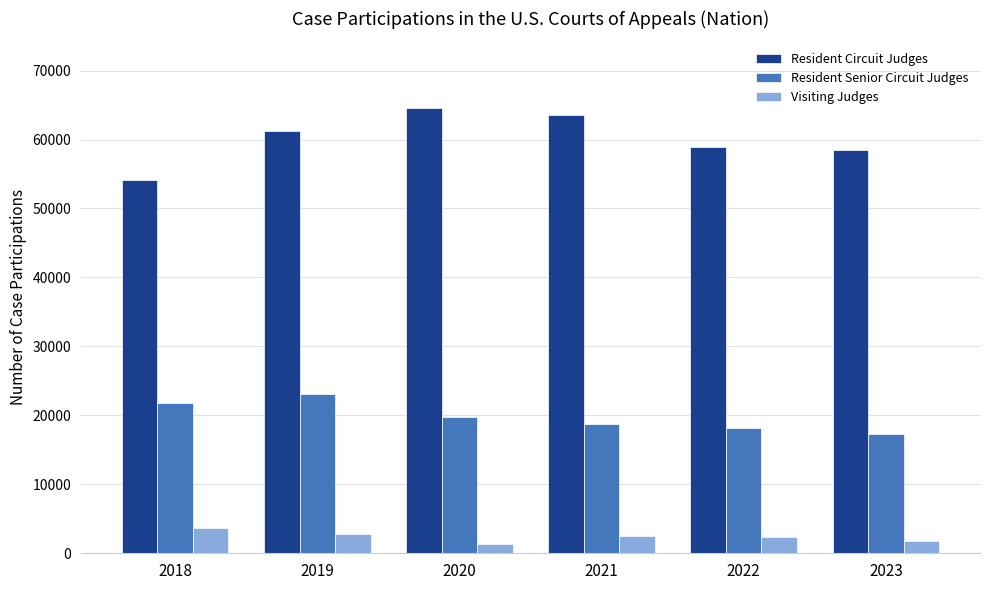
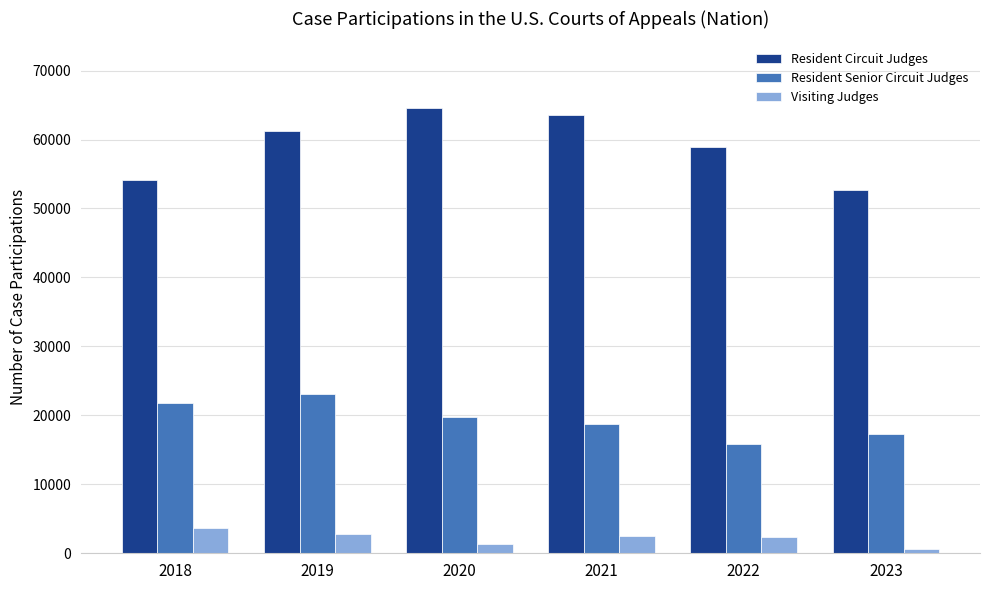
Resident Senior Circuit Judges, 2022: 18000 -> 16000
Resident Circuit Judges, 2023: 58000 -> 53000
Visiting Judges, 2023: 2000 -> 1000
